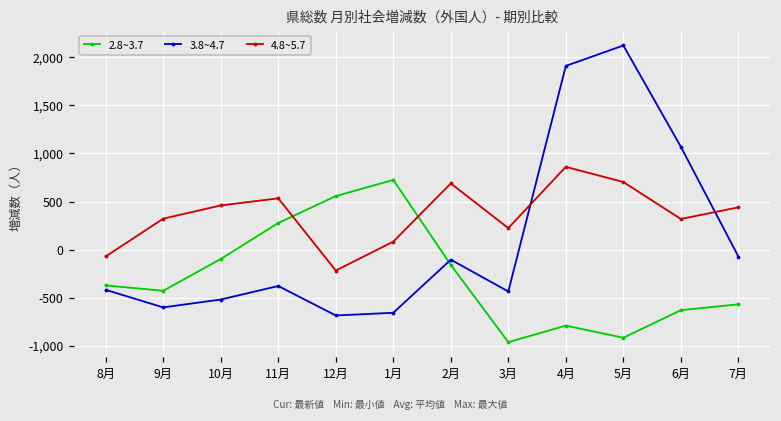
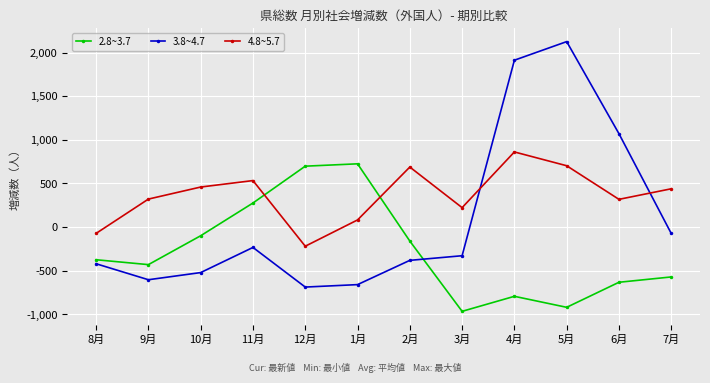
3.8~4.7, 11月: -400 -> -200
2.8~3.7, 12月: 600 -> 700
3.8~4.7, 2月: -100 -> -400
3.8~4.7, 3月: -400 -> -300
